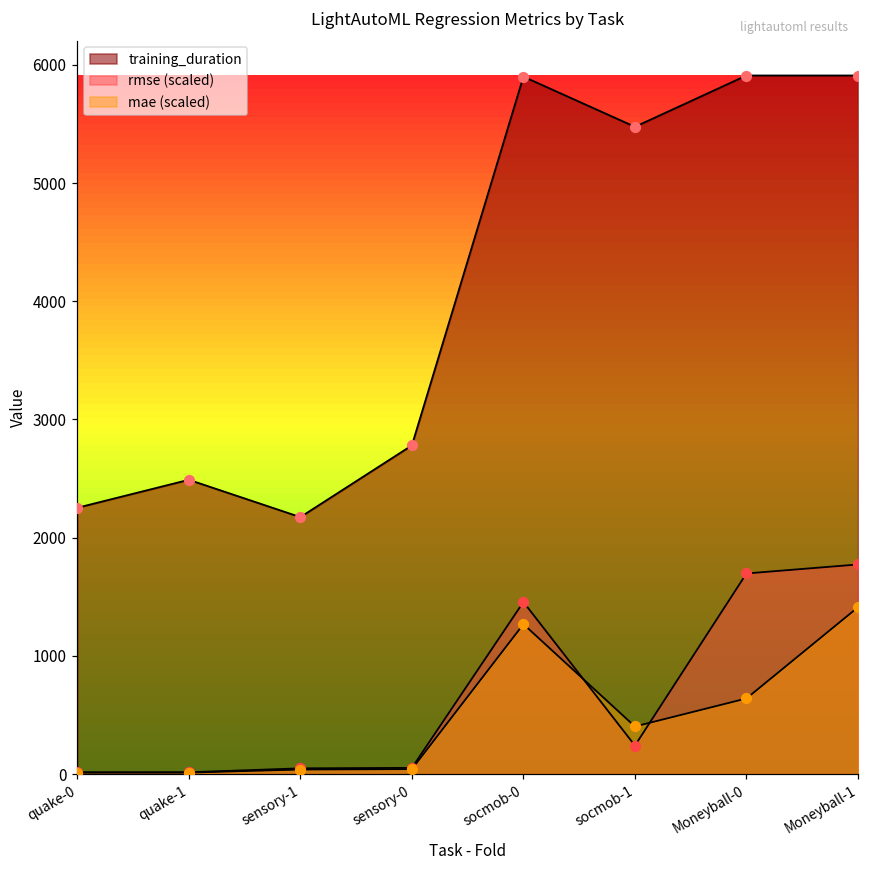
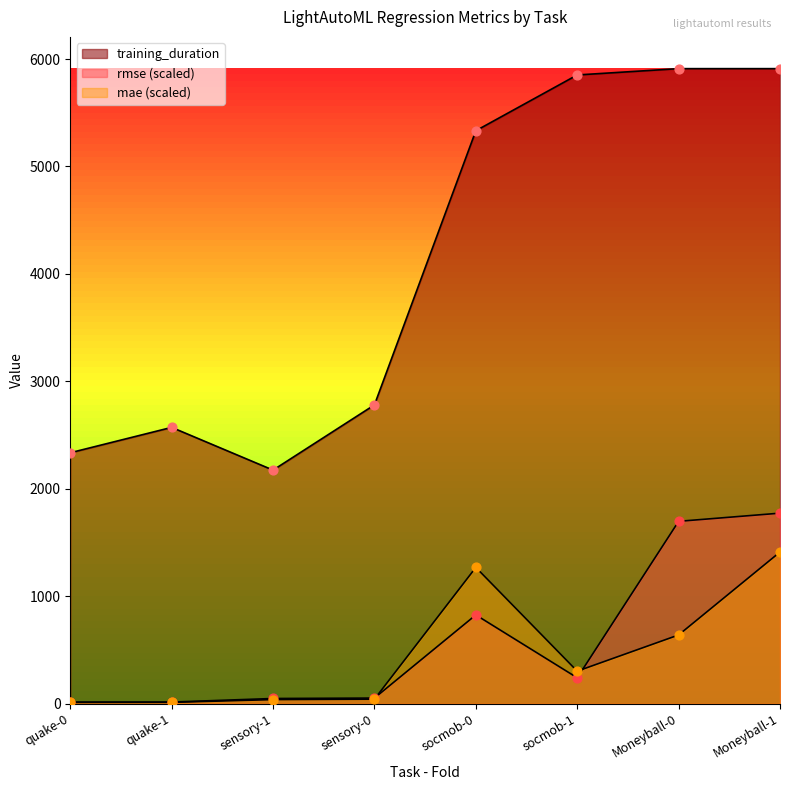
training_duration, quake-0: 2250 -> 2340
training_duration, quake-1: 2490 -> 2570
training_duration, socmob-0: 5900 -> 5330
rmse (scaled), socmob-0: 1460 -> 830
training_duration, socmob-1: 5480 -> 5850
mae (scaled), socmob-1: 400 -> 300
